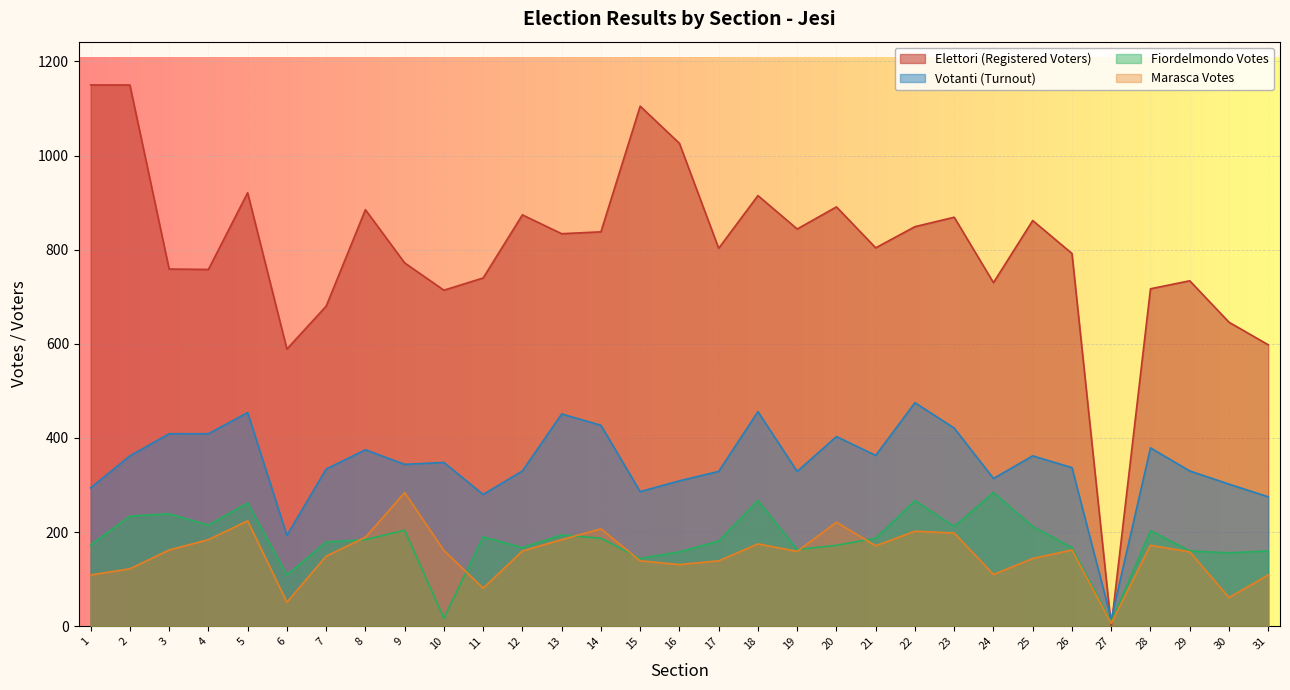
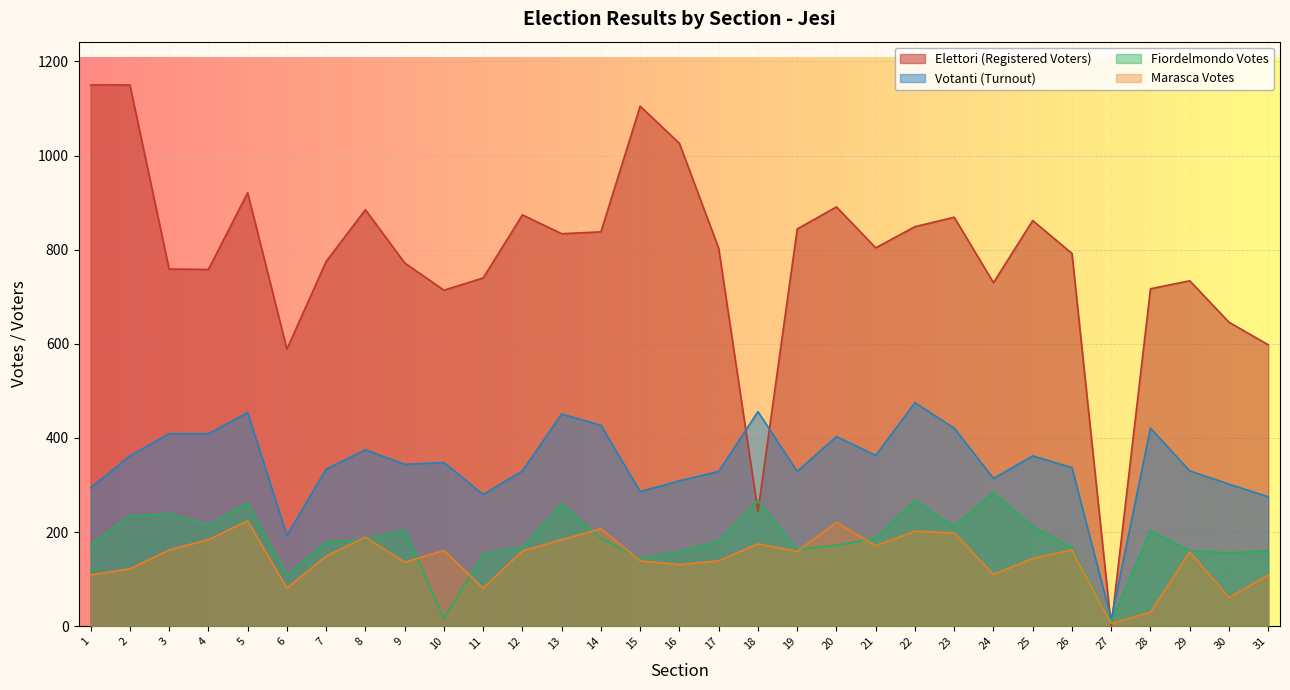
Marasca Votes, 6: 50 -> 80
Elettori (Registered Voters), 7: 680 -> 780
Marasca Votes, 9: 280 -> 140
Fiordelmondo Votes, 11: 190 -> 150
Fiordelmondo Votes, 13: 190 -> 260
Elettori (Registered Voters), 18: 920 -> 240
Votanti (Turnout), 28: 380 -> 420
Marasca Votes, 28: 170 -> 30
